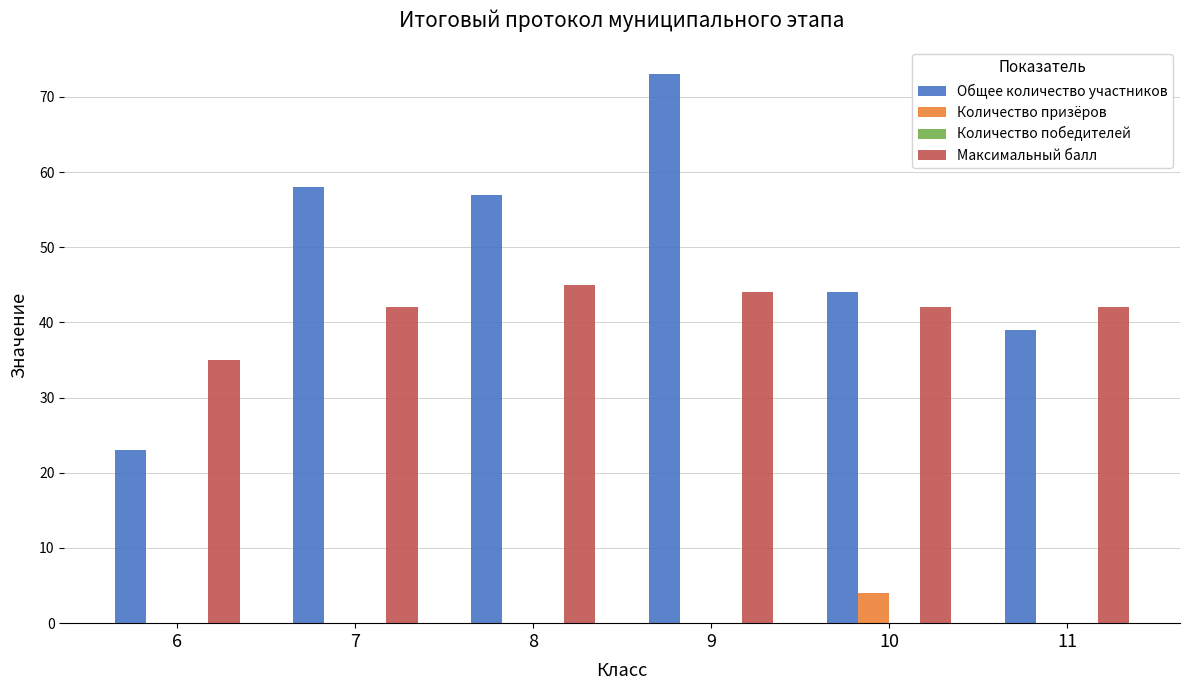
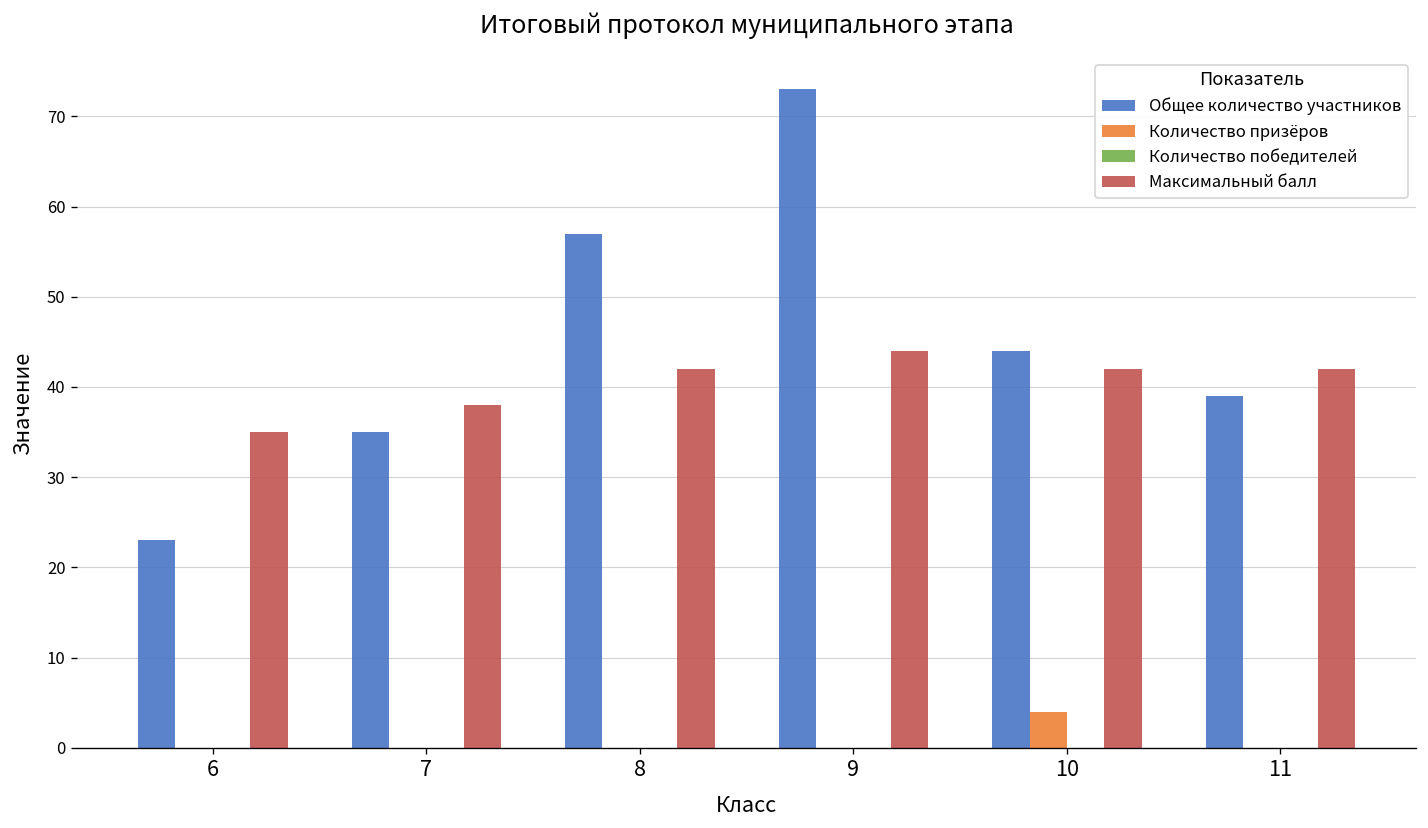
Общее количество участников, 7: 58 -> 35
Максимальный балл, 7: 42 -> 38
Максимальный балл, 8: 45 -> 42
